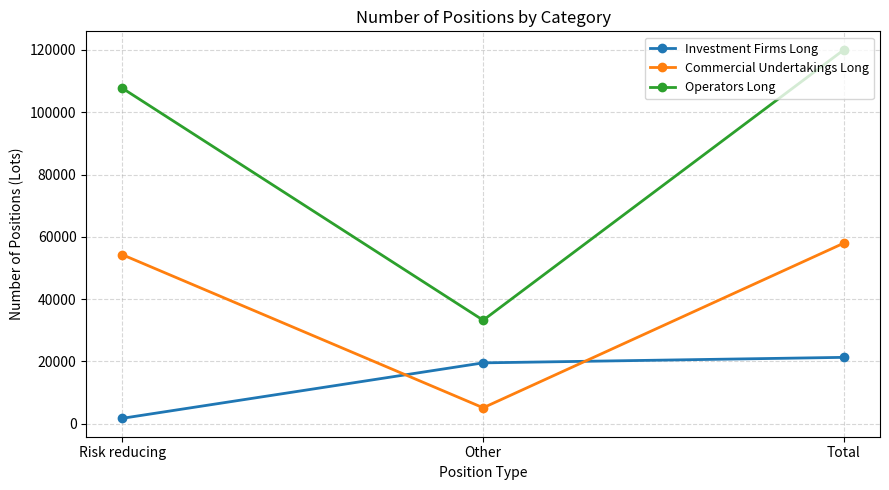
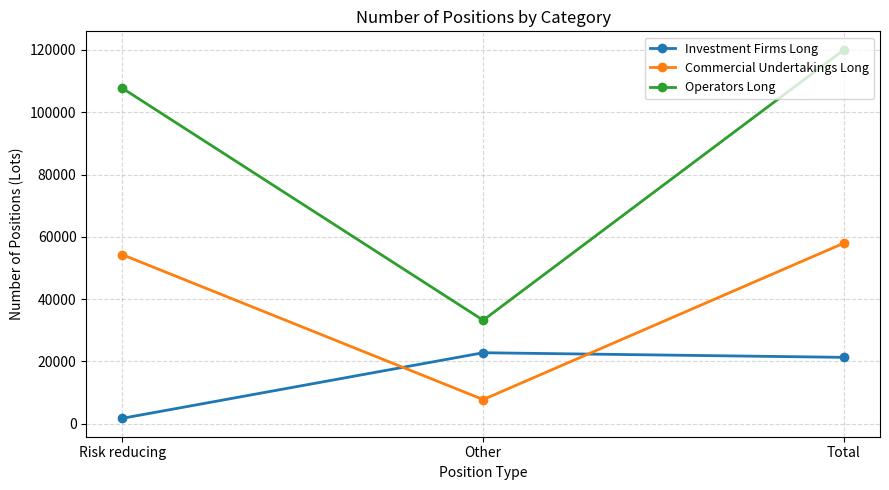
Investment Firms Long, Other: 20000 -> 23000
Commercial Undertakings Long, Other: 5000 -> 8000
